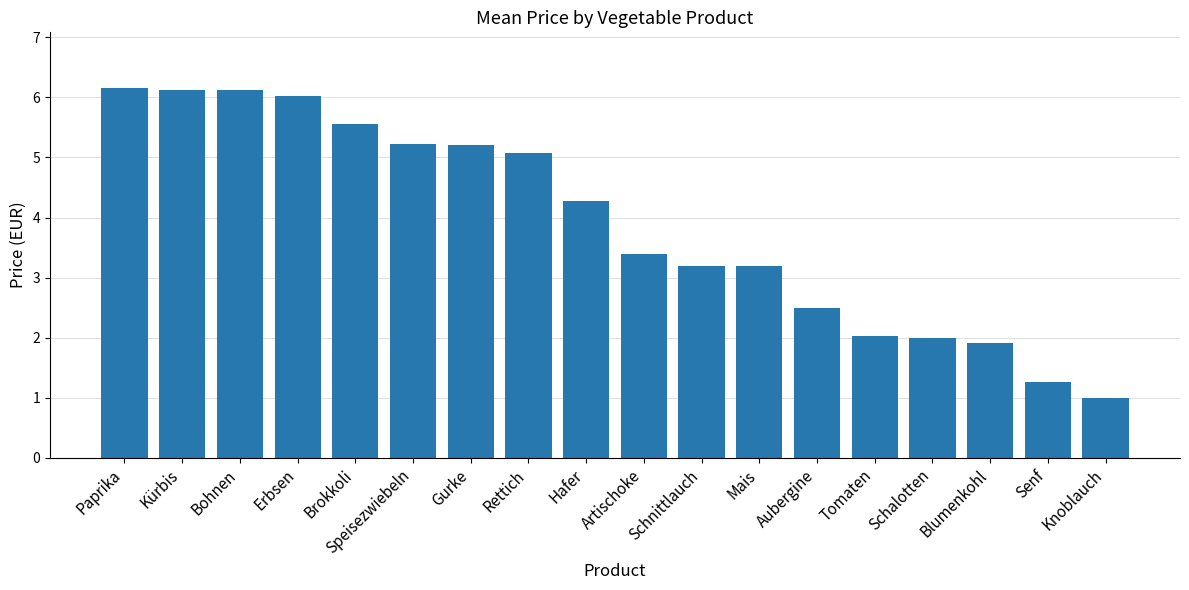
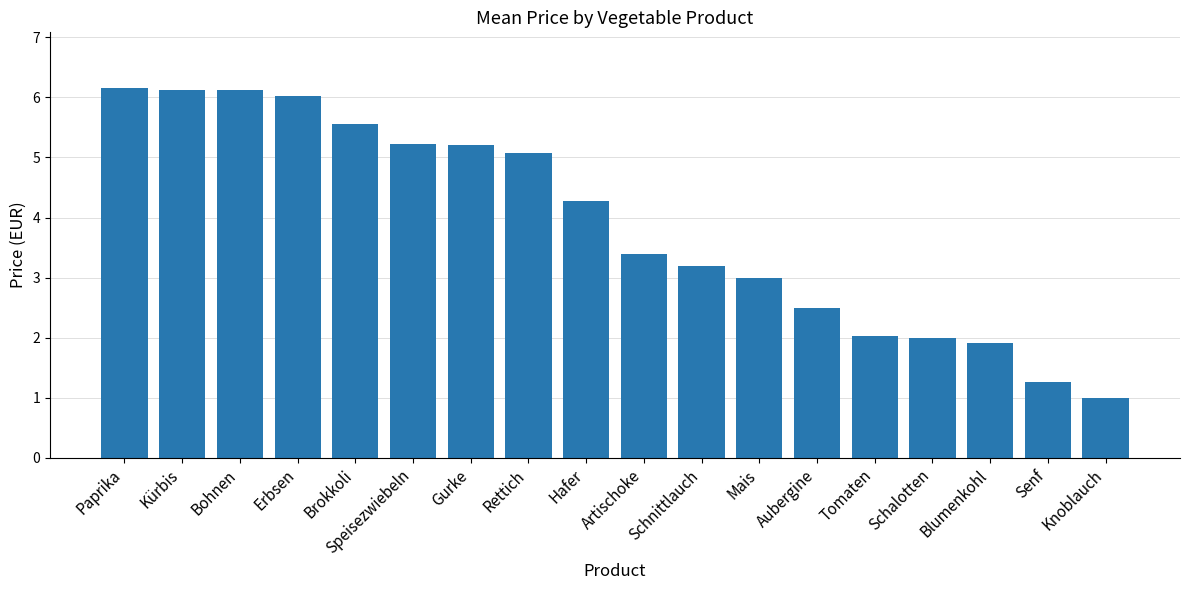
Mais: 3.2 -> 3.0
